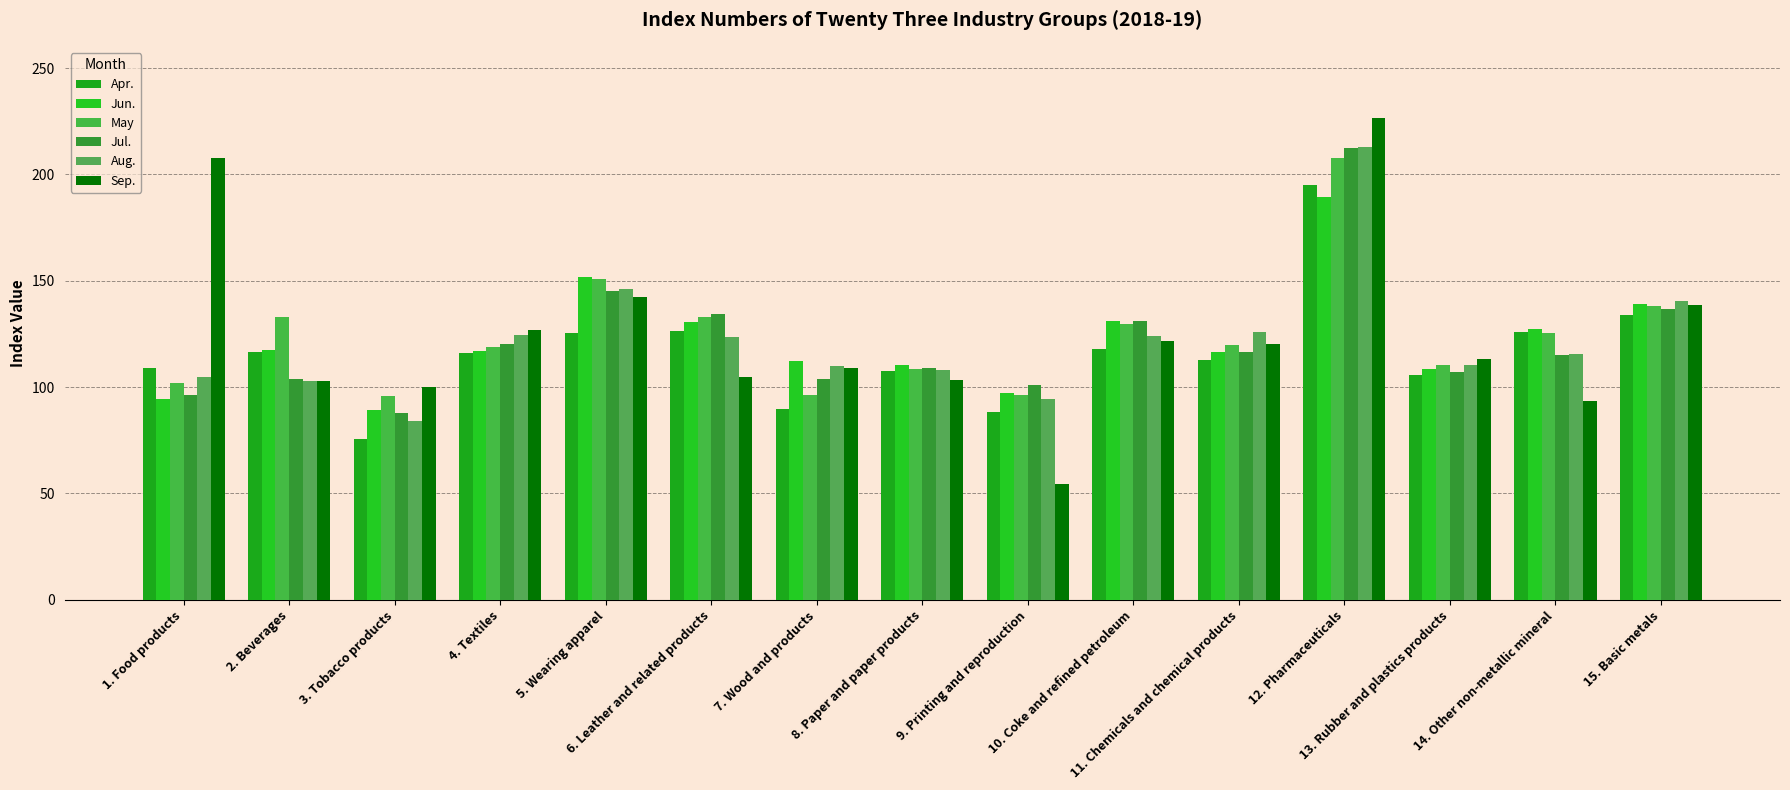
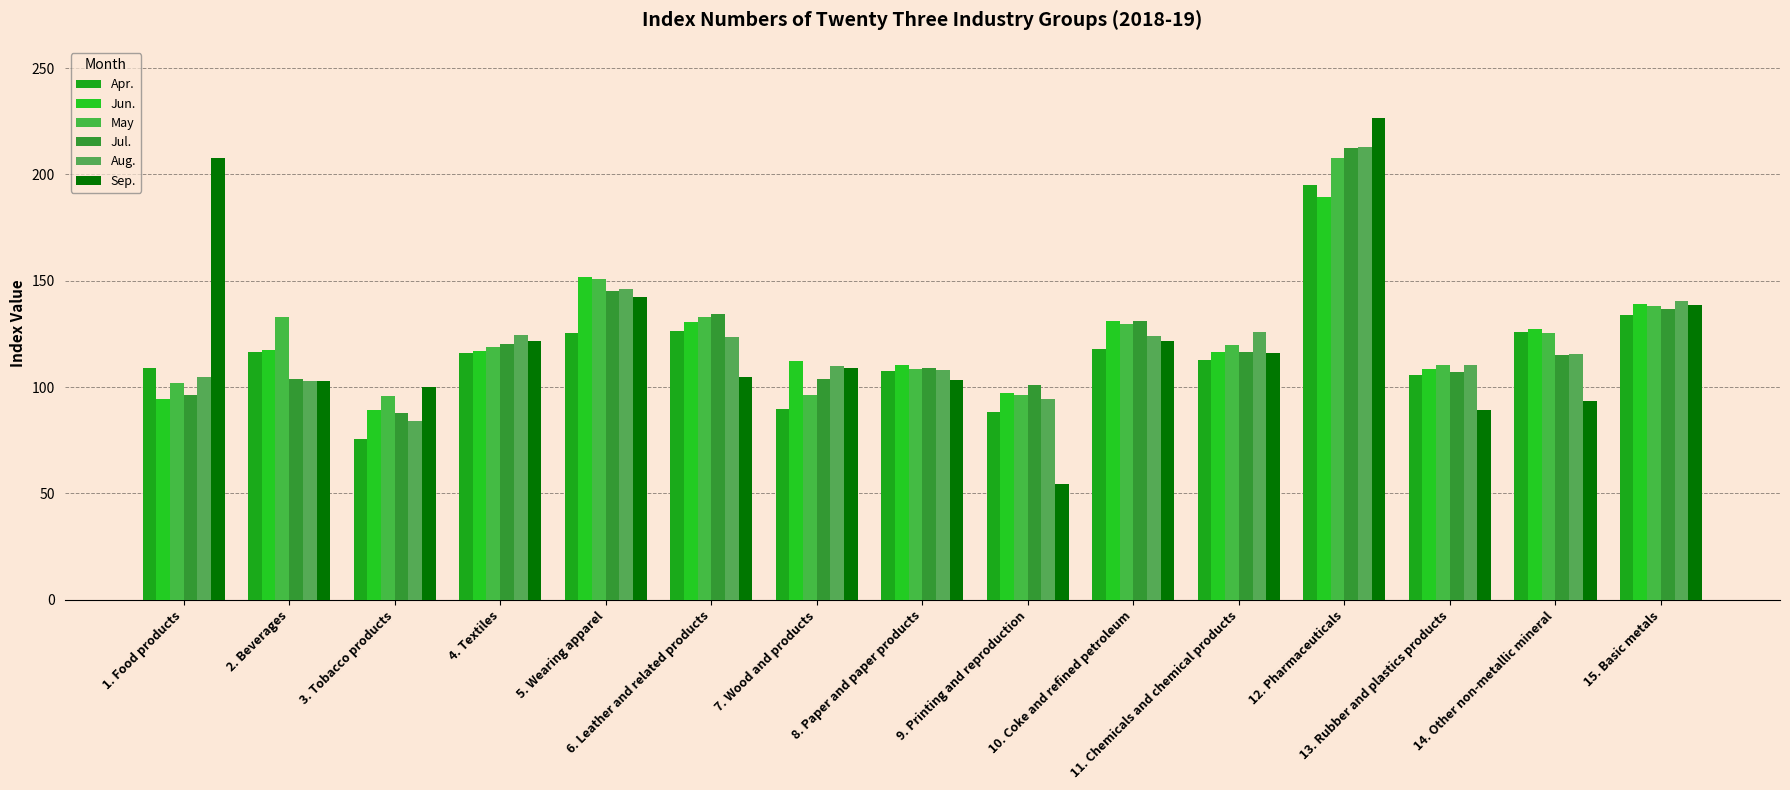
Sep., 4. Textiles: 127 -> 122
Sep., 11. Chemicals and chemical products: 120 -> 116
Sep., 13. Rubber and plastics products: 113 -> 89
